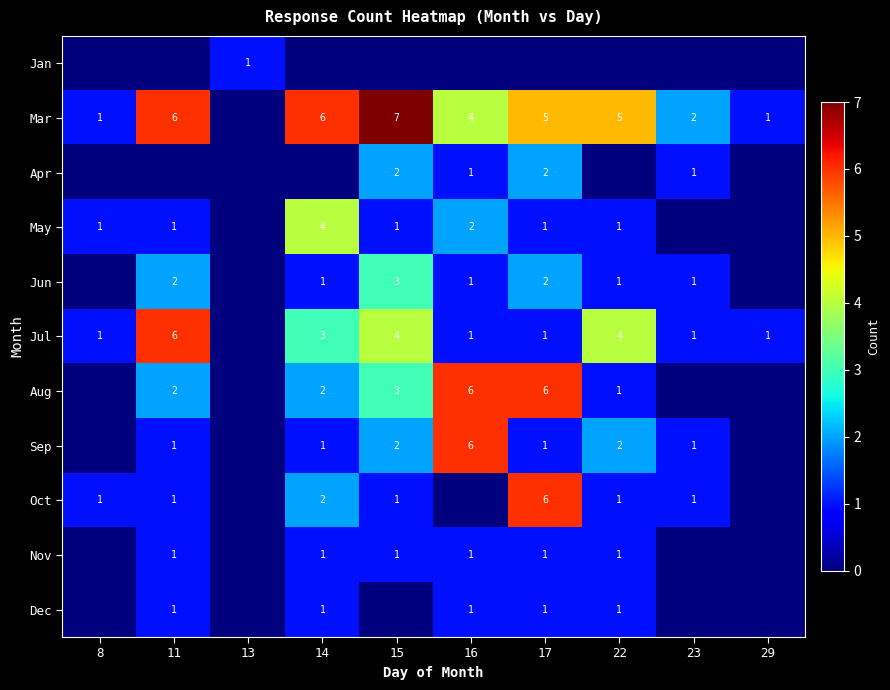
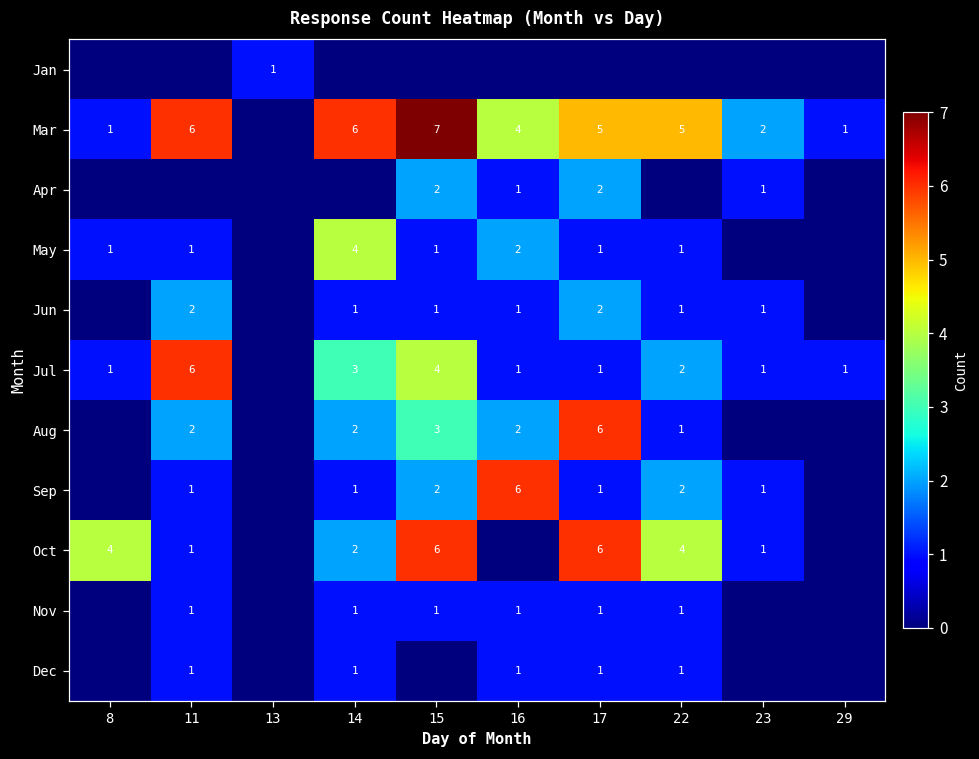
Jun, 15: 3 -> 1
Jul, 22: 4 -> 2
Aug, 16: 6 -> 2
Oct, 8: 1 -> 4
Oct, 15: 1 -> 6
Oct, 22: 1 -> 4
